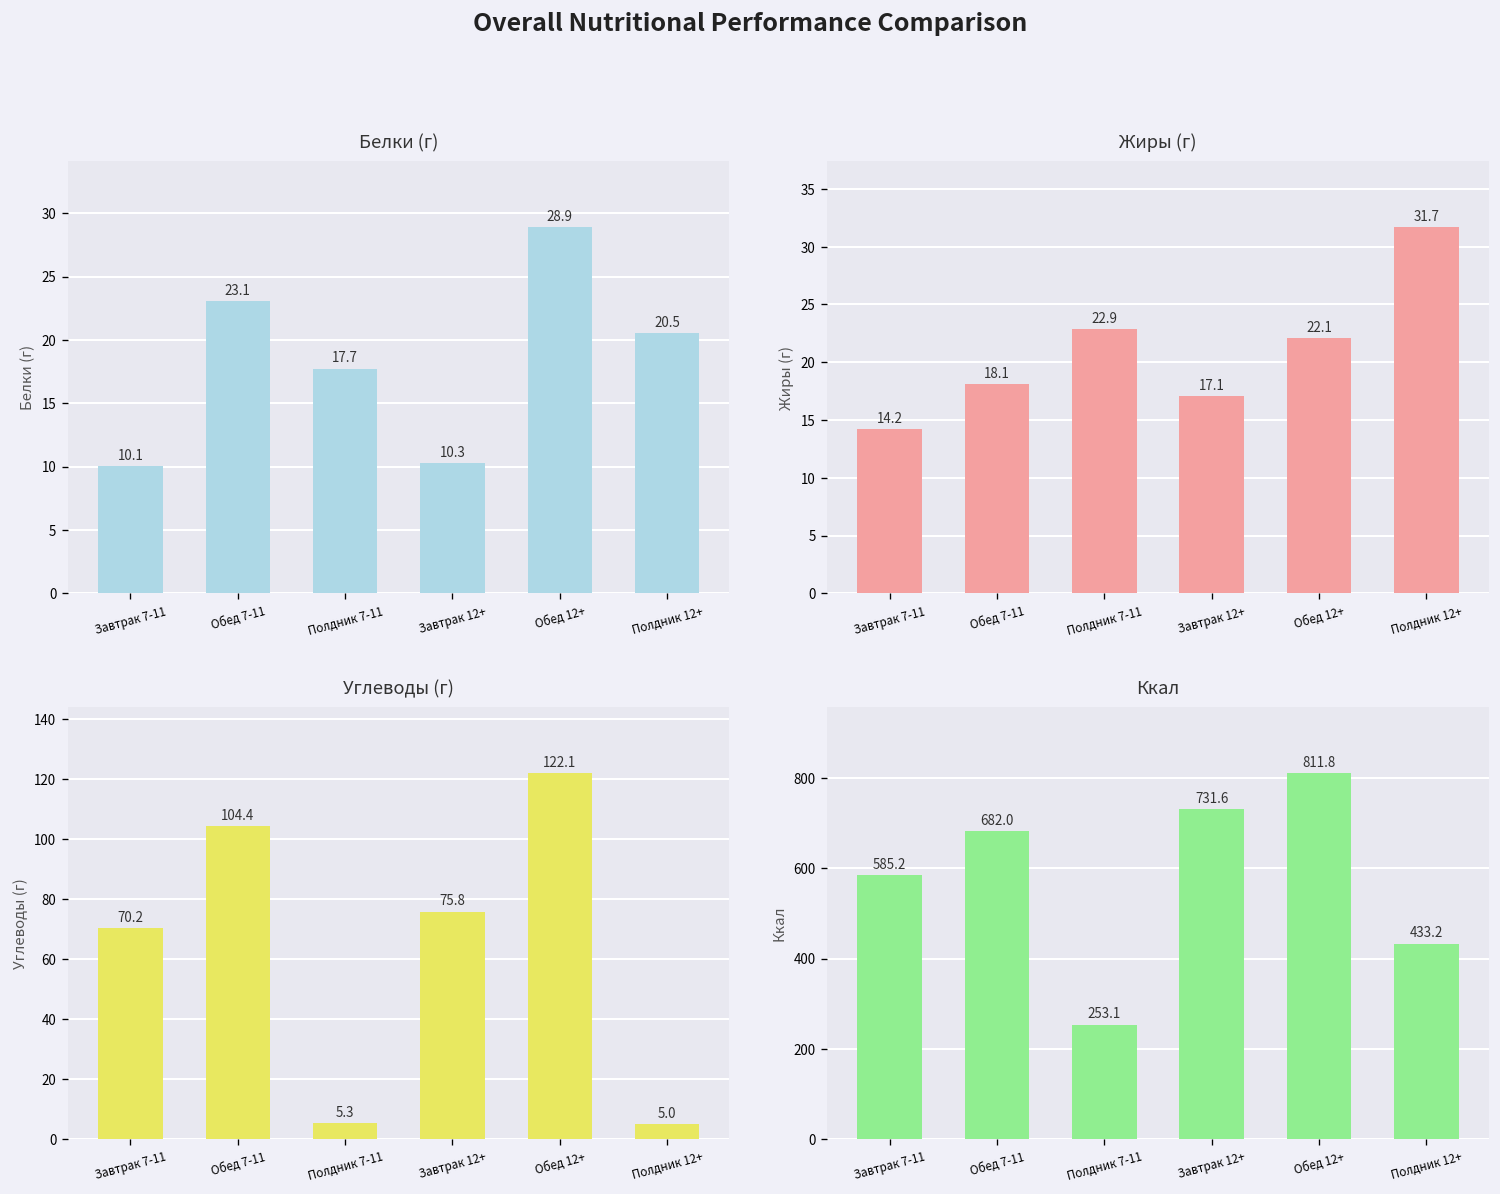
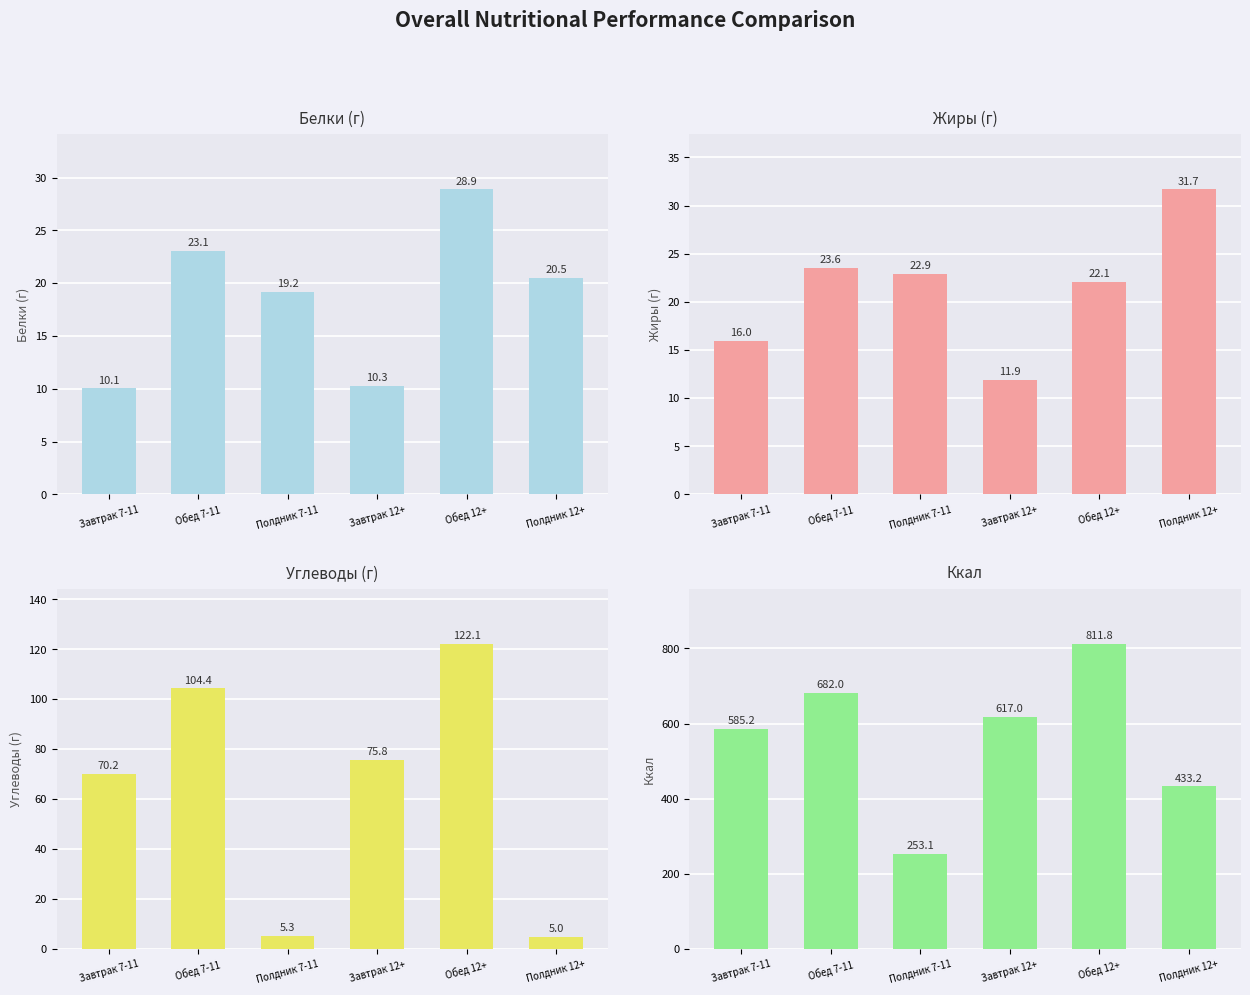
Белки (г), Полдник 7-11: 17.7 -> 19.2
Жиры (г), Завтрак 7-11: 14.2 -> 16.0
Жиры (г), Обед 7-11: 18.1 -> 23.6
Жиры (г), Завтрак 12+: 17.1 -> 11.9
Ккал, Завтрак 12+: 731.6 -> 617.0
